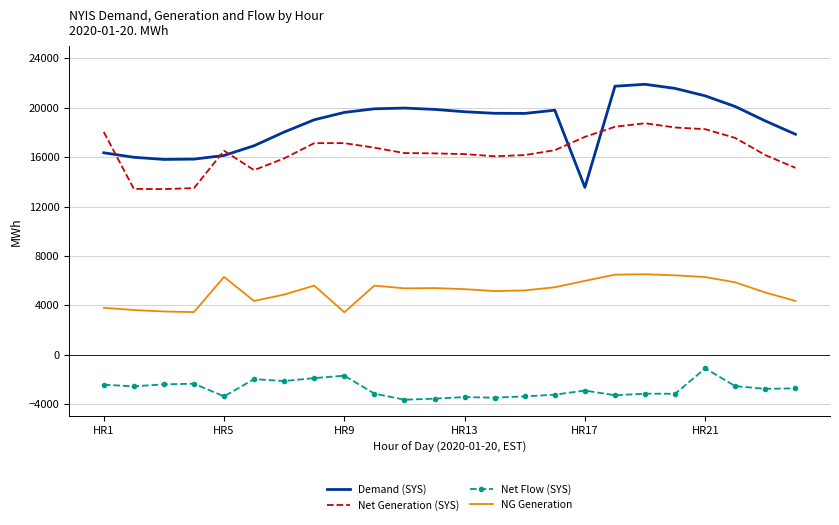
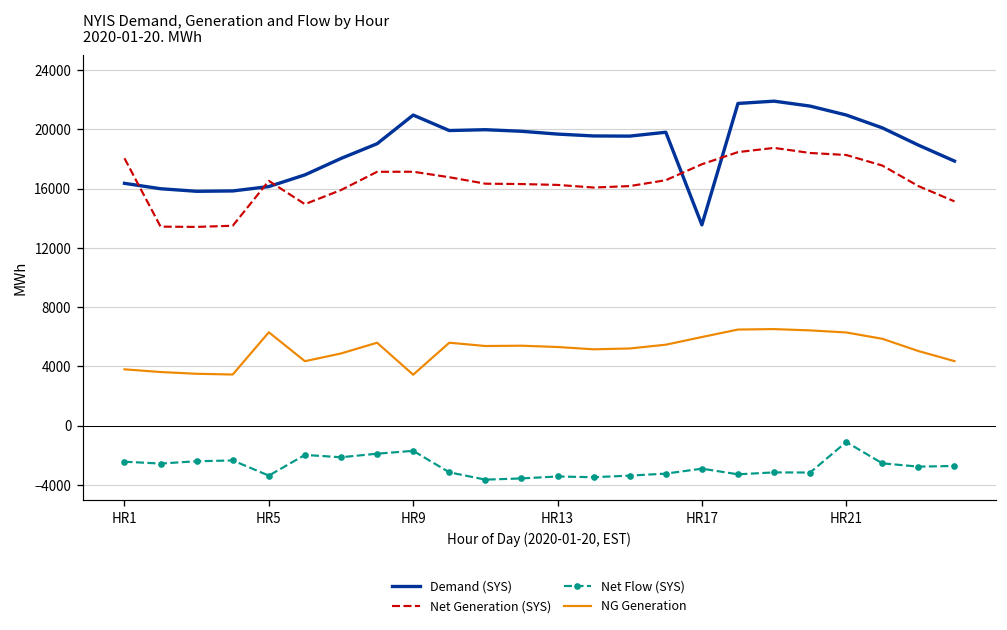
Demand (SYS), HR9: 19600 -> 21000
